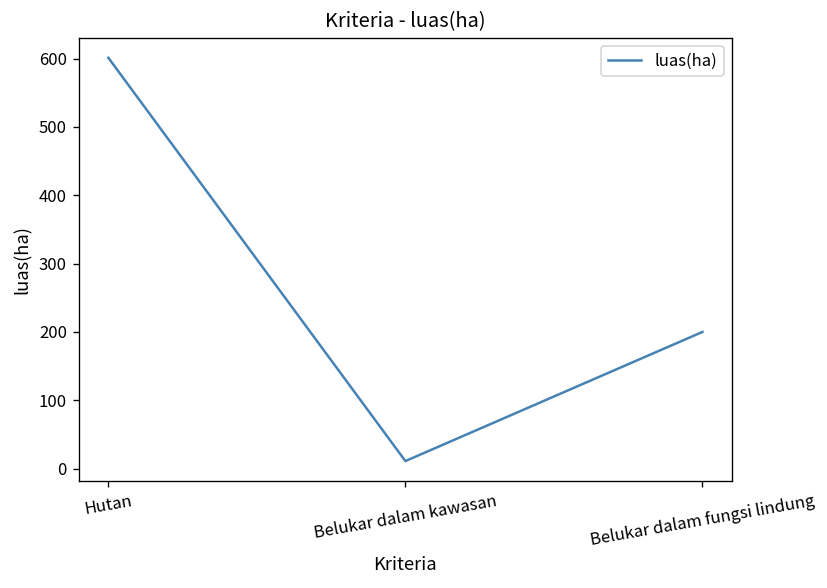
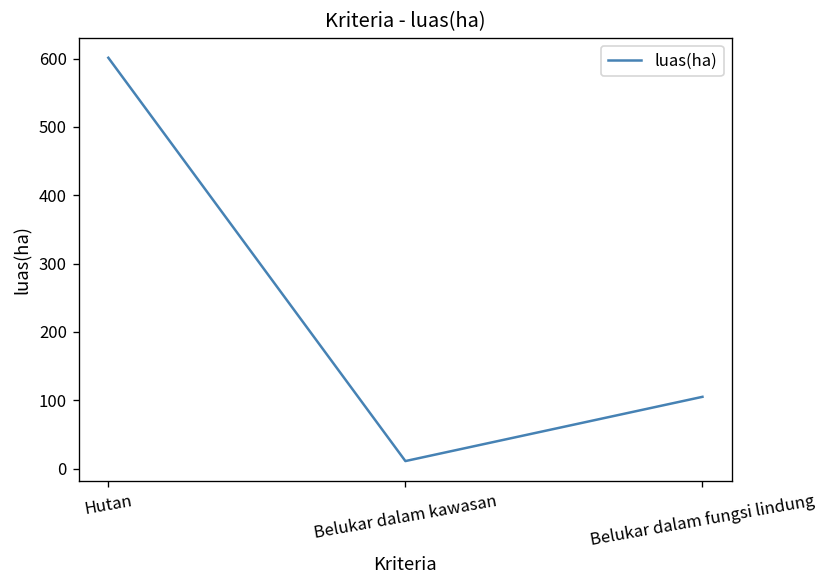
Belukar dalam fungsi lindung: 200 -> 110
